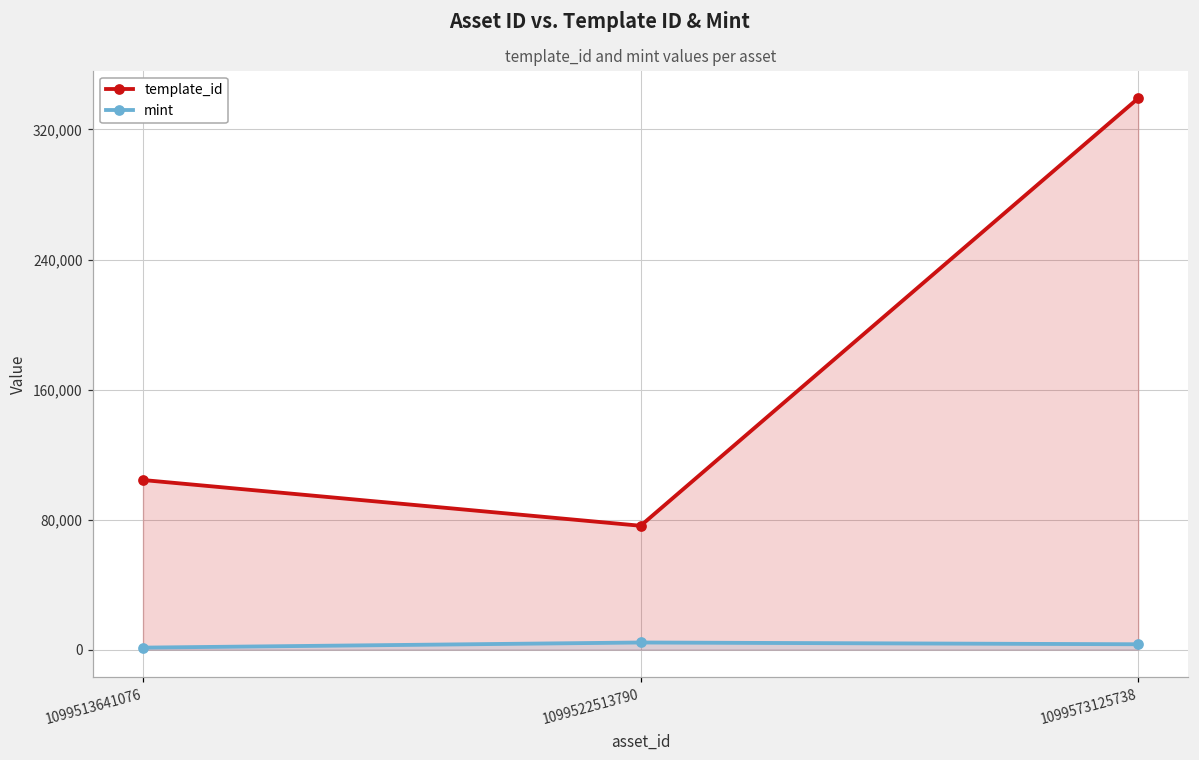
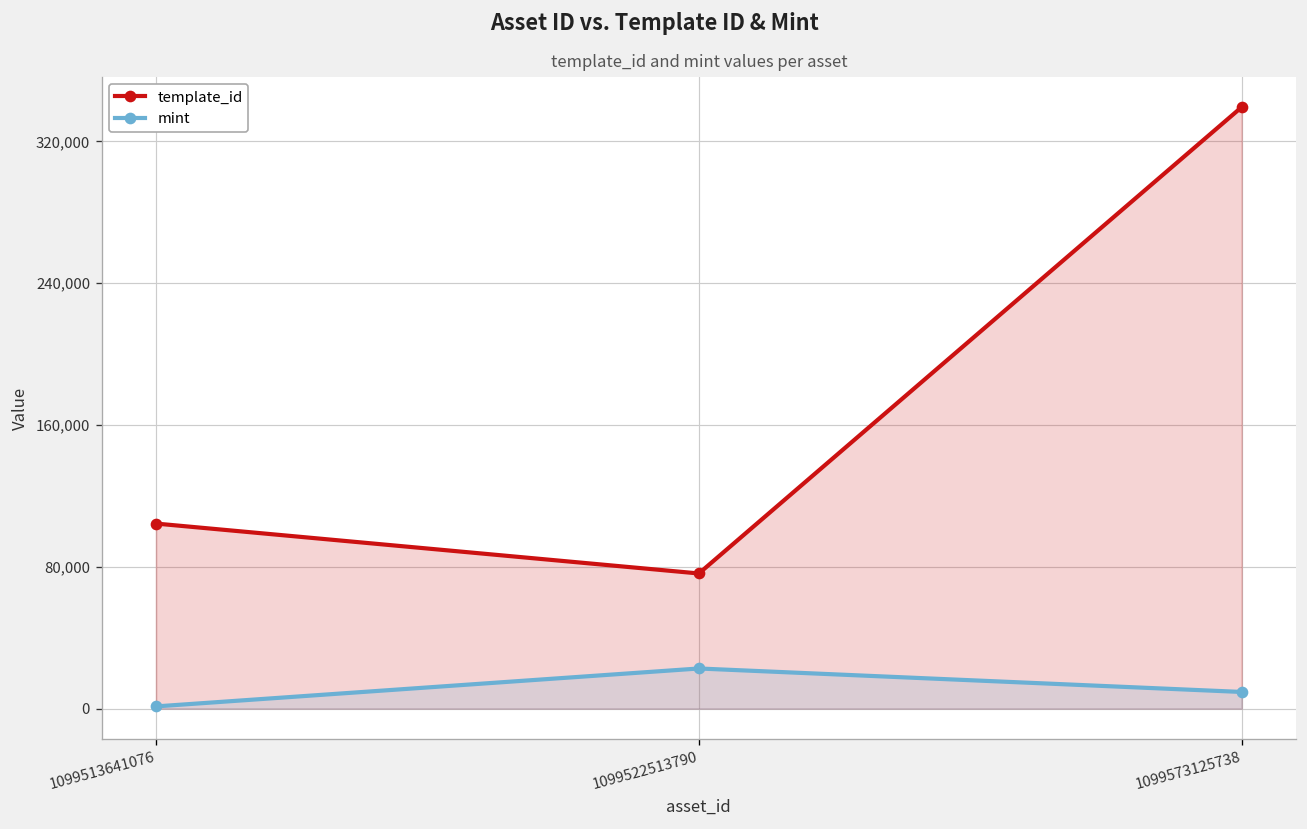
mint, 1099522513790: 4,000 -> 23,000
mint, 1099573125738: 3,000 -> 9,000
